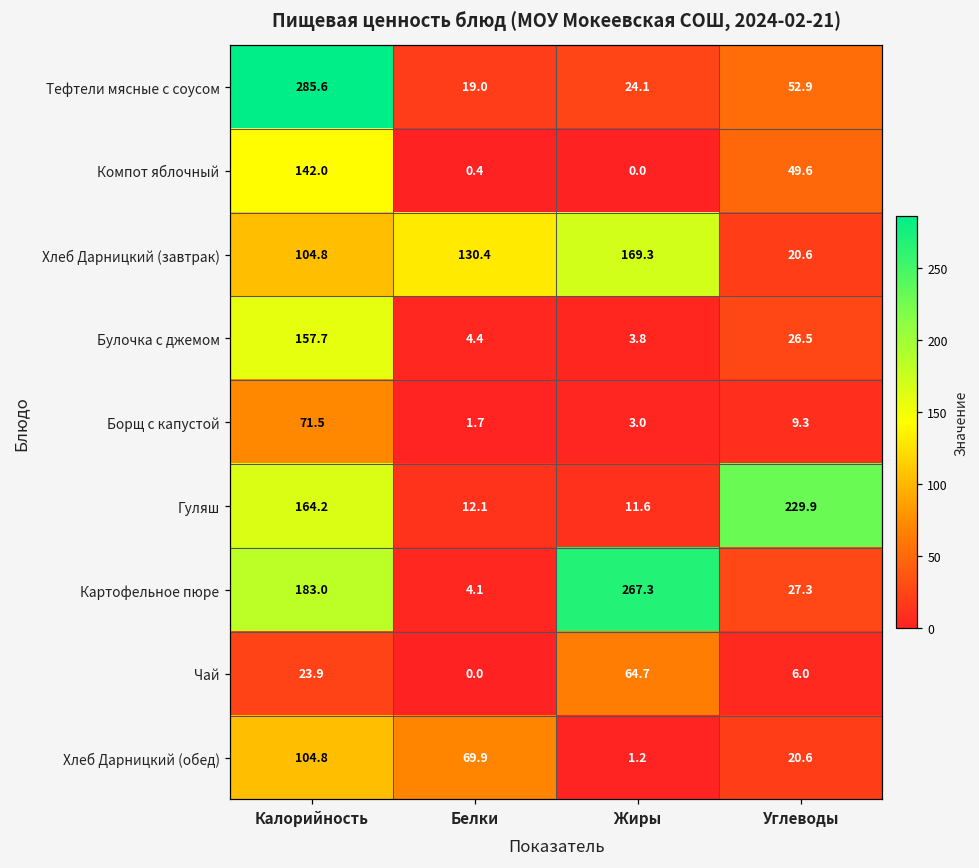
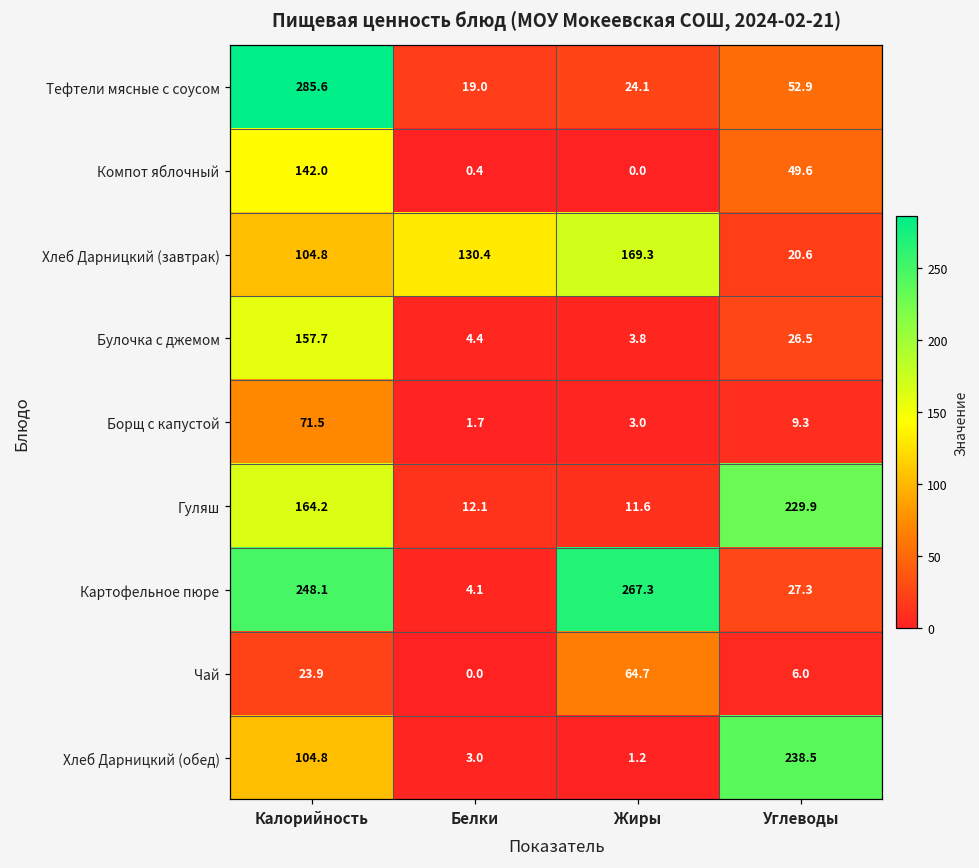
Картофельное пюре, Калорийность: 183.0 -> 248.1
Хлеб Дарницкий (обед), Белки: 69.9 -> 3.0
Хлеб Дарницкий (обед), Углеводы: 20.6 -> 238.5
